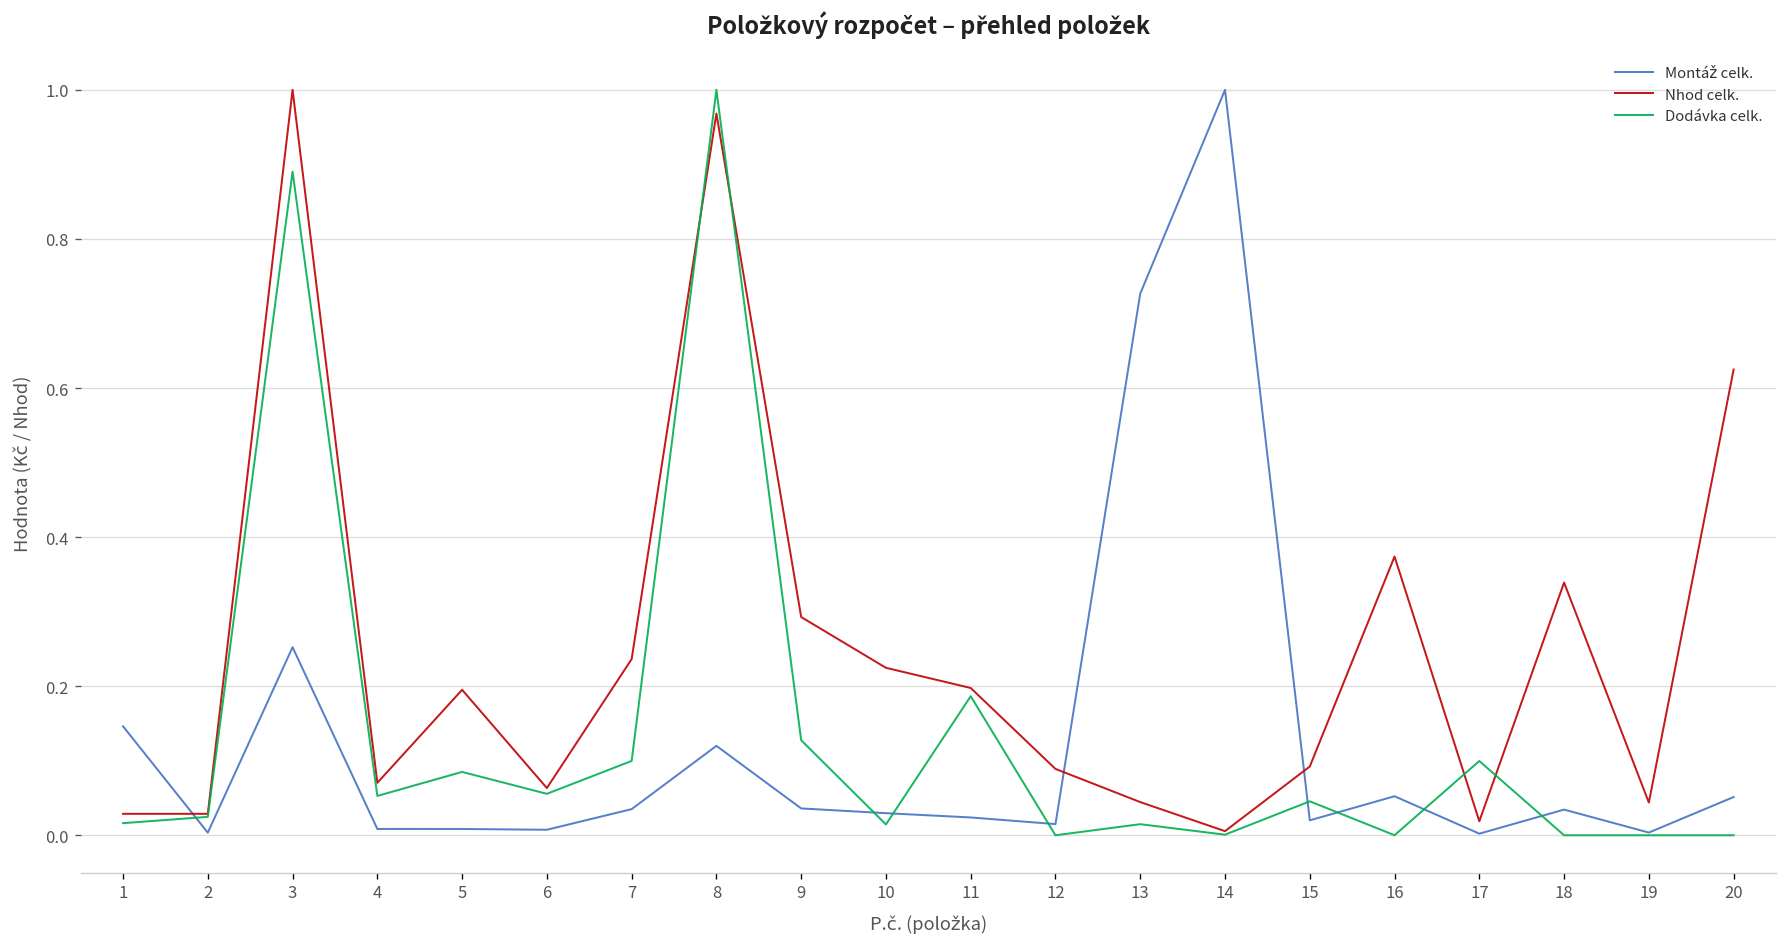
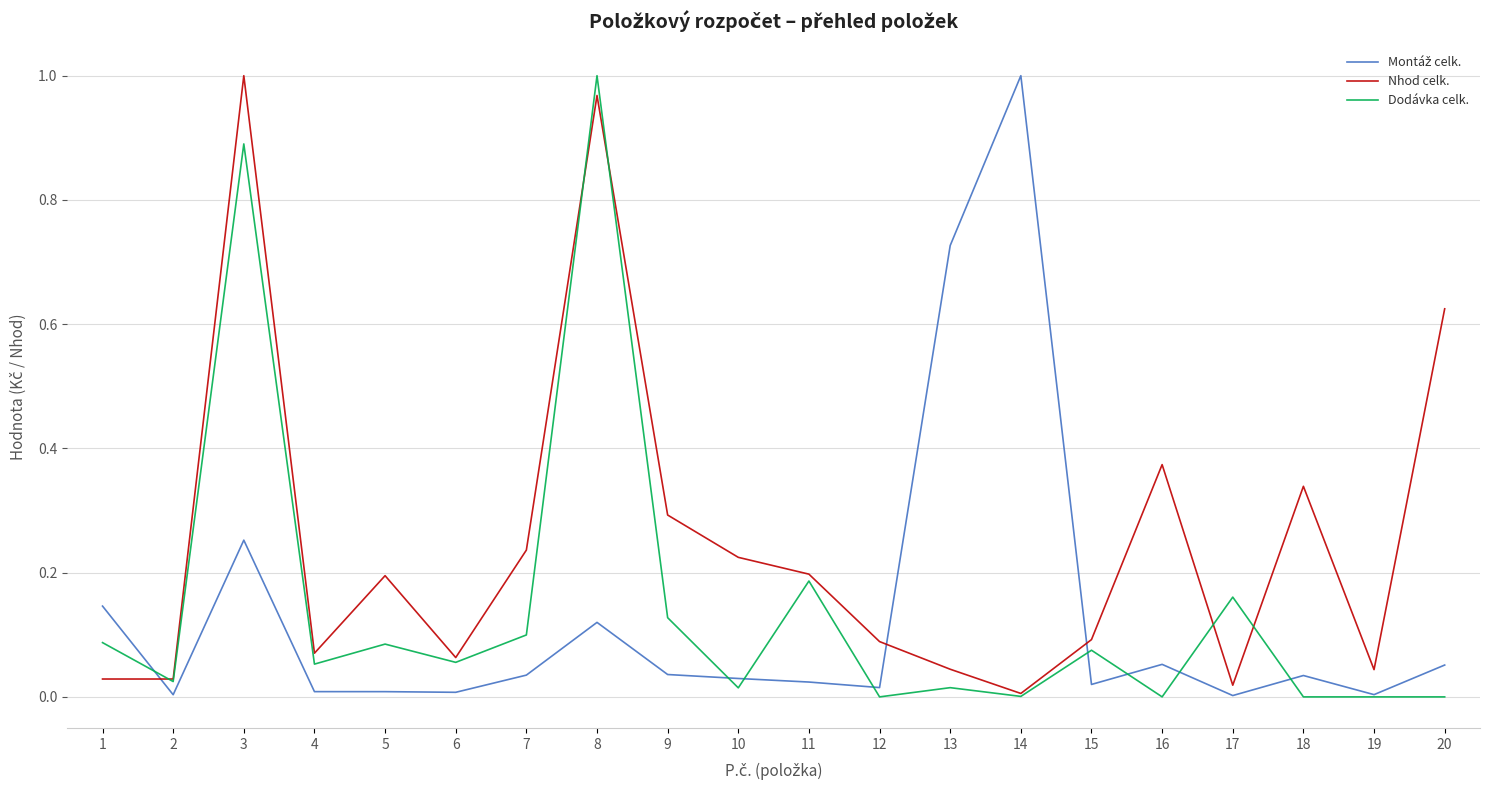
Dodávka celk., 1: 0.02 -> 0.09
Dodávka celk., 15: 0.05 -> 0.08
Dodávka celk., 17: 0.10 -> 0.16
